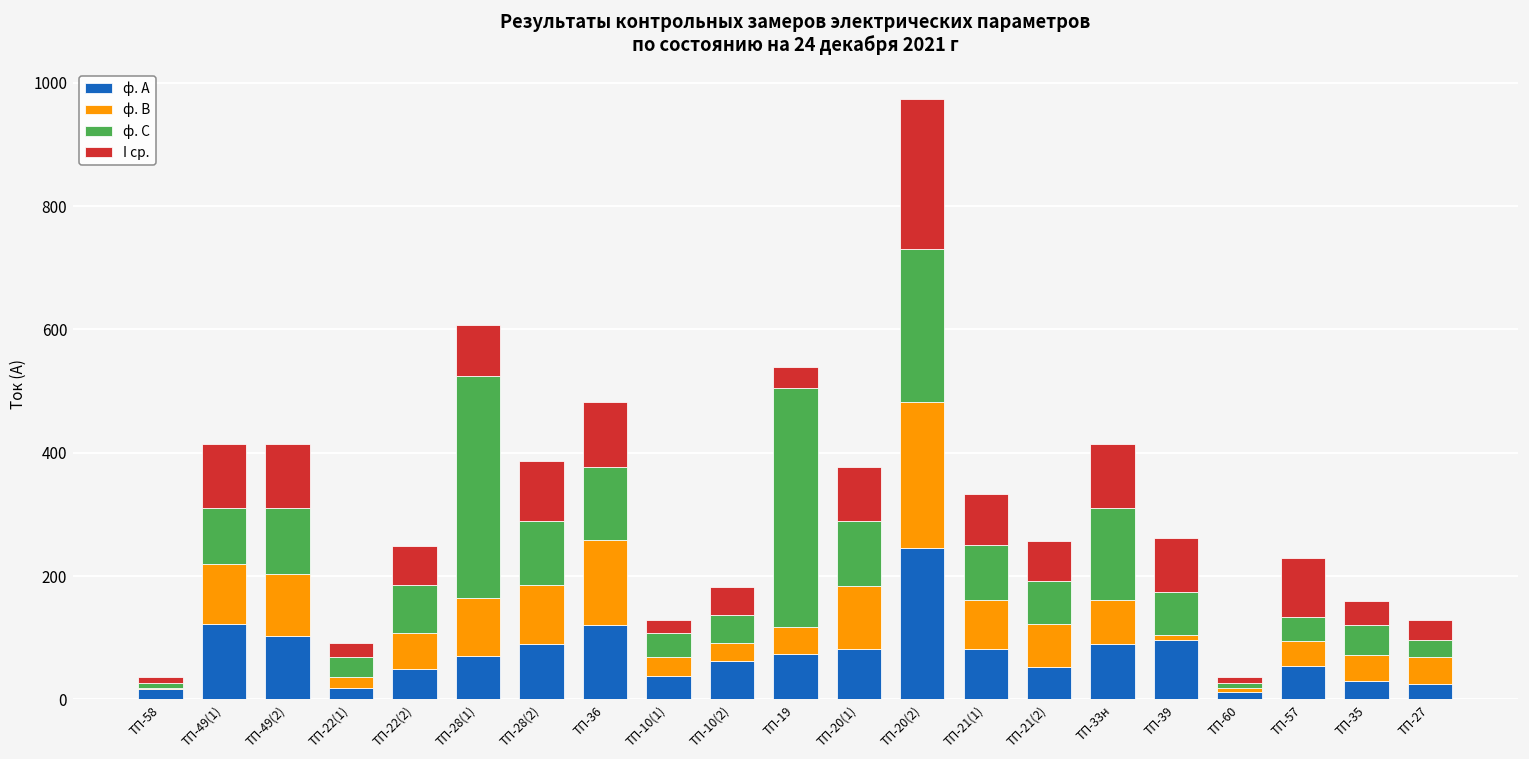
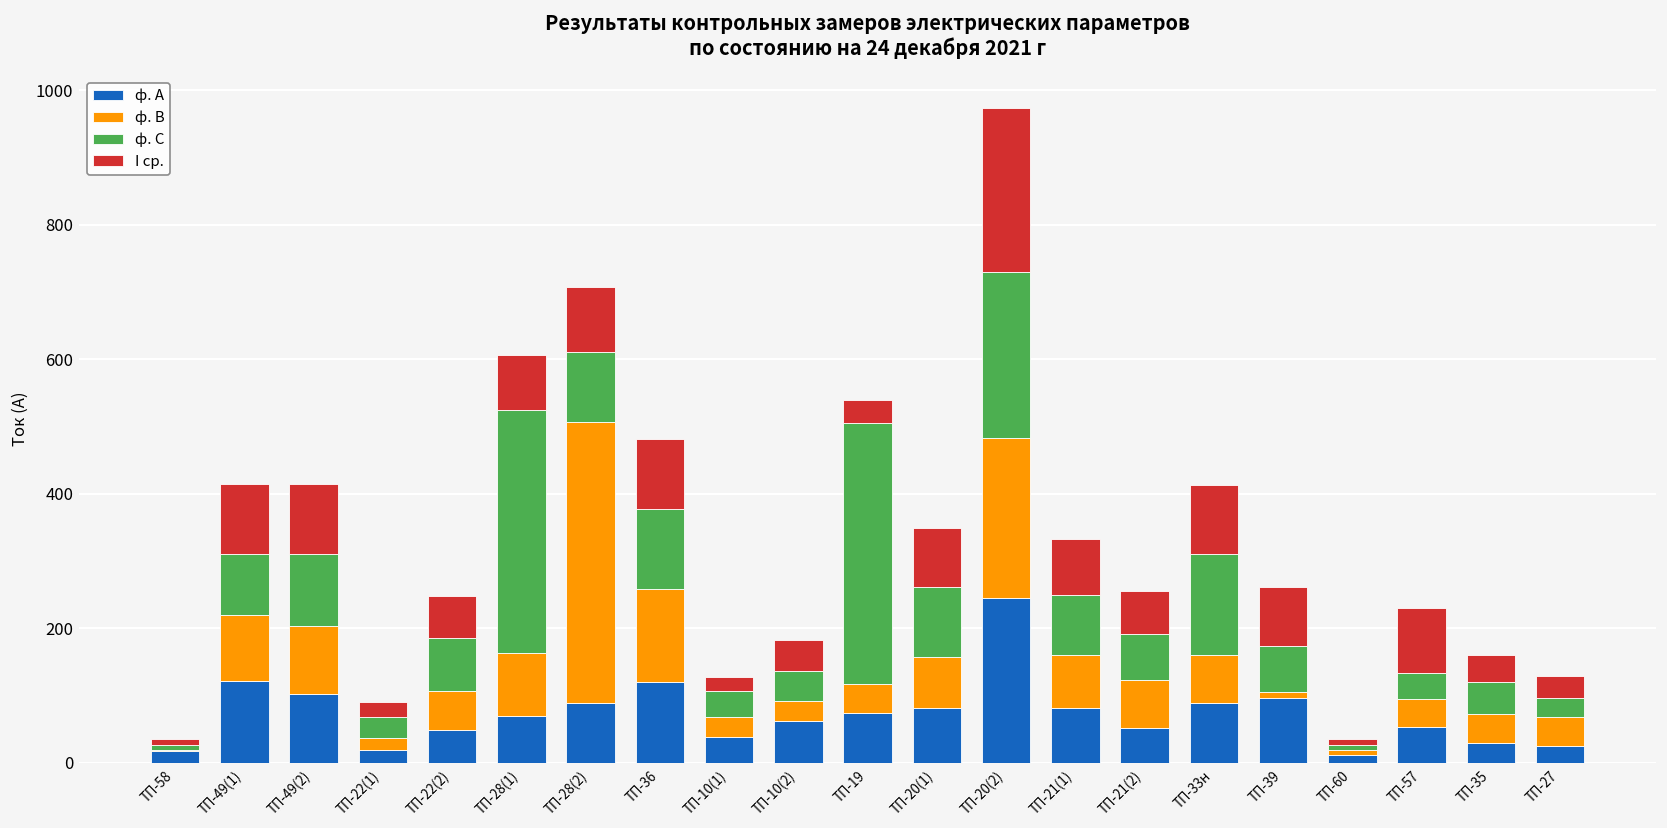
ф. В, ТП-28(2): 100 -> 420
ф. В, ТП-20(1): 100 -> 80
